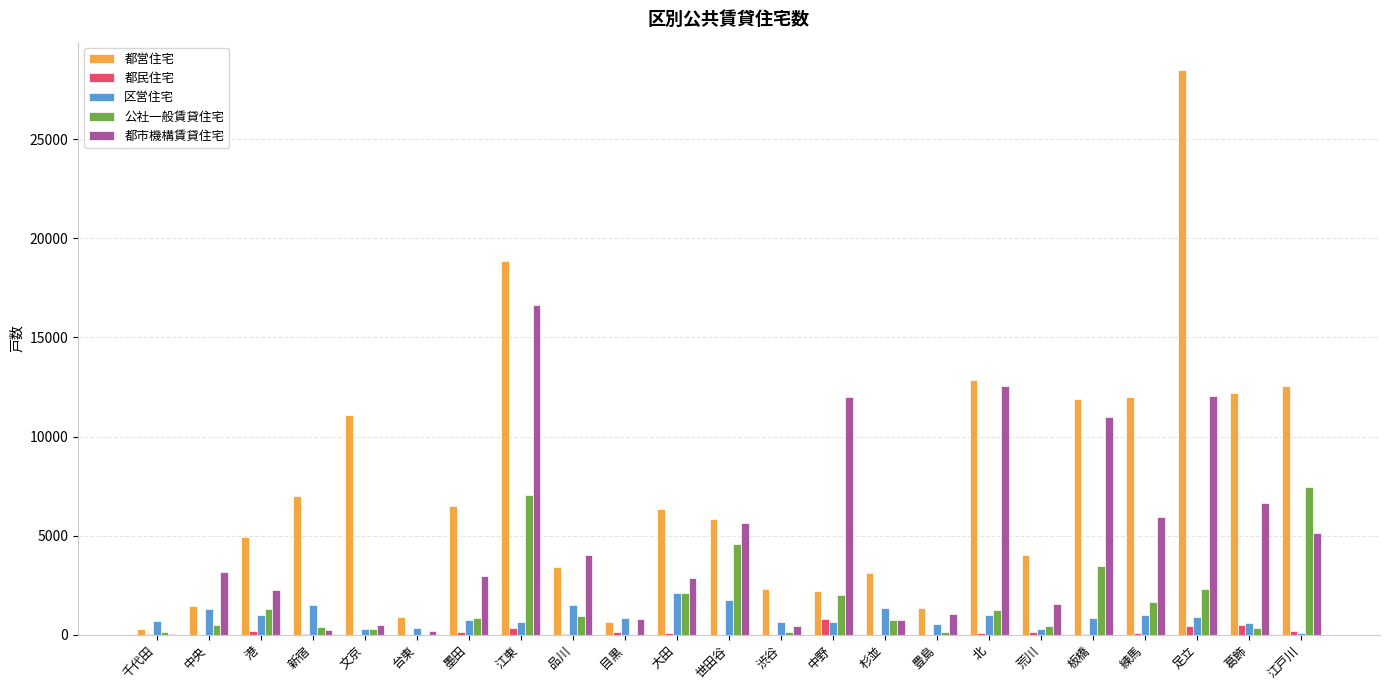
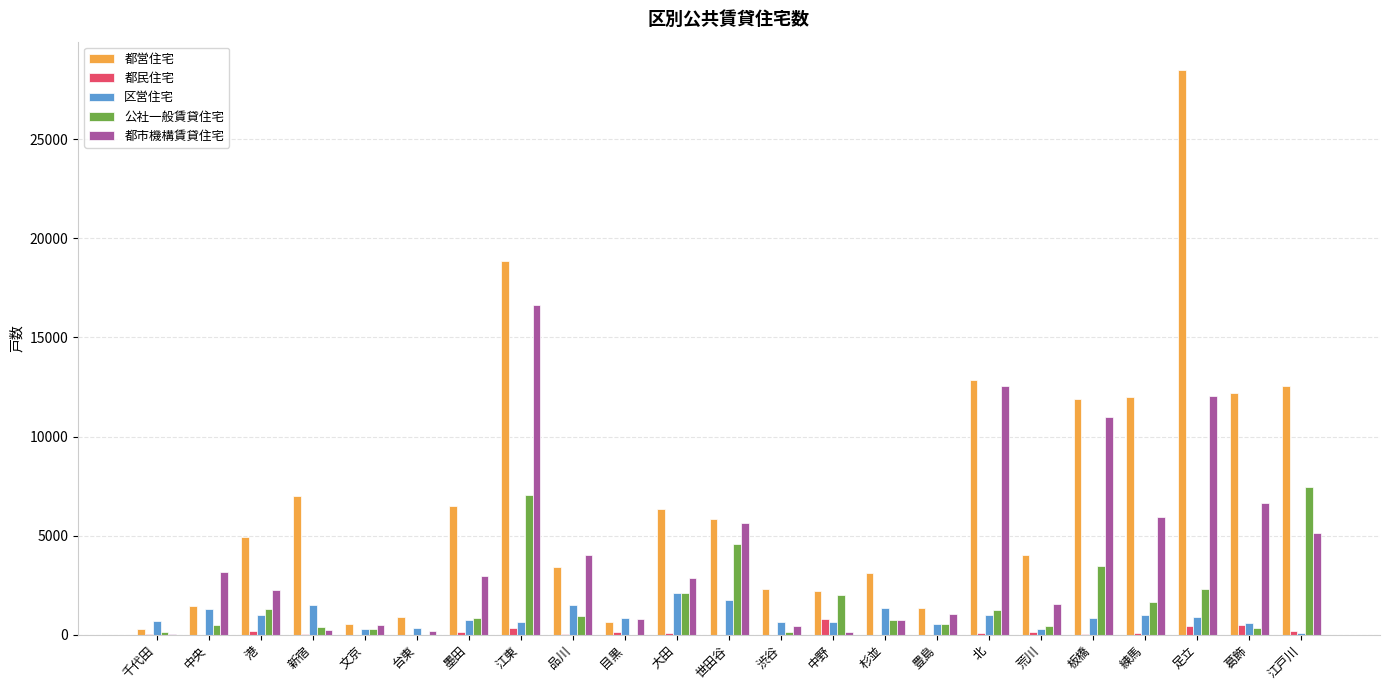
都営住宅, 文京: 11100 -> 500
都市機構賃貸住宅, 中野: 12000 -> 100
公社一般賃貸住宅, 豊島: 100 -> 600
